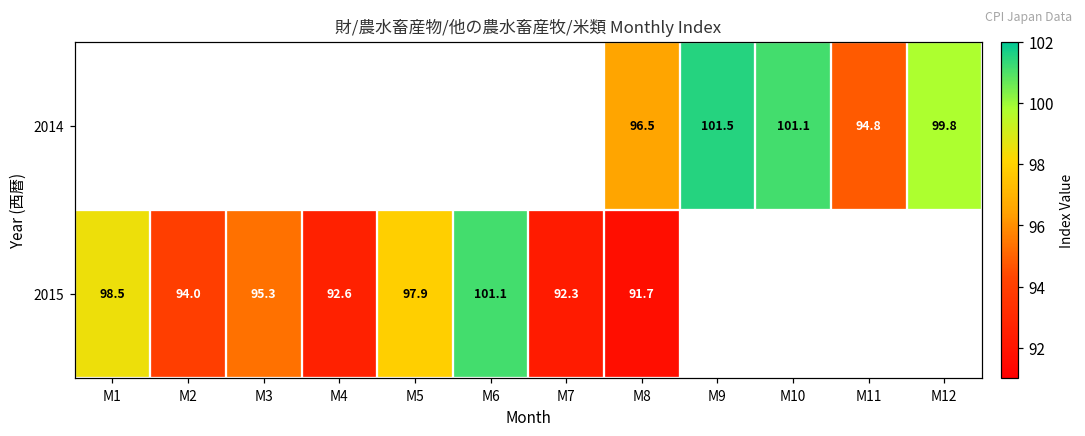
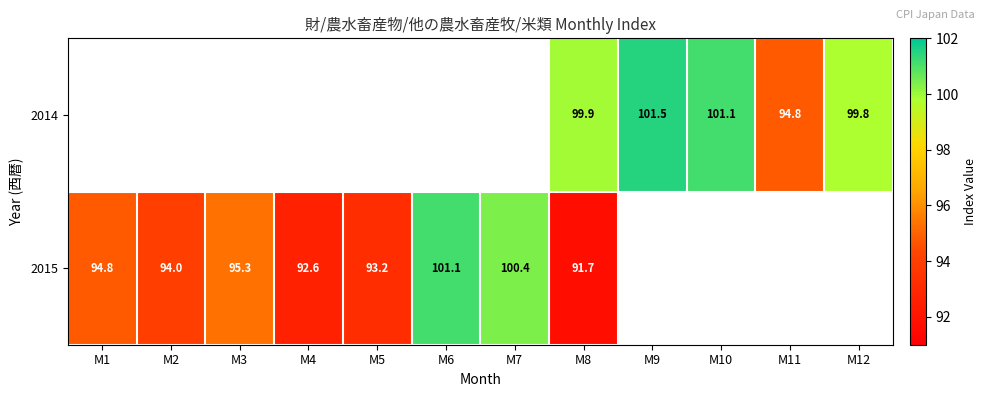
2014, M8: 96.5 -> 99.9
2015, M1: 98.5 -> 94.8
2015, M5: 97.9 -> 93.2
2015, M7: 92.3 -> 100.4
